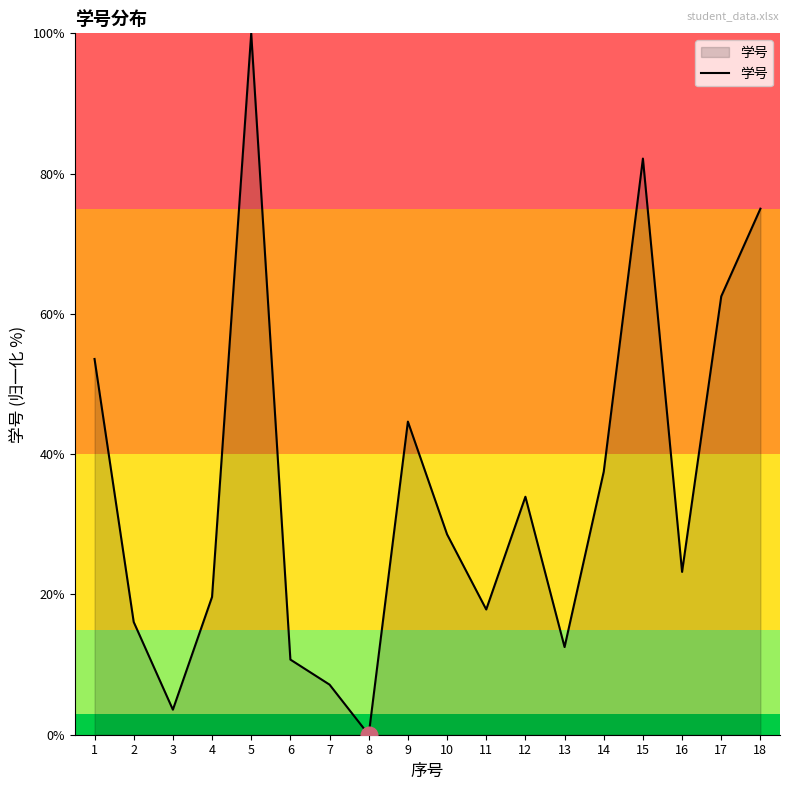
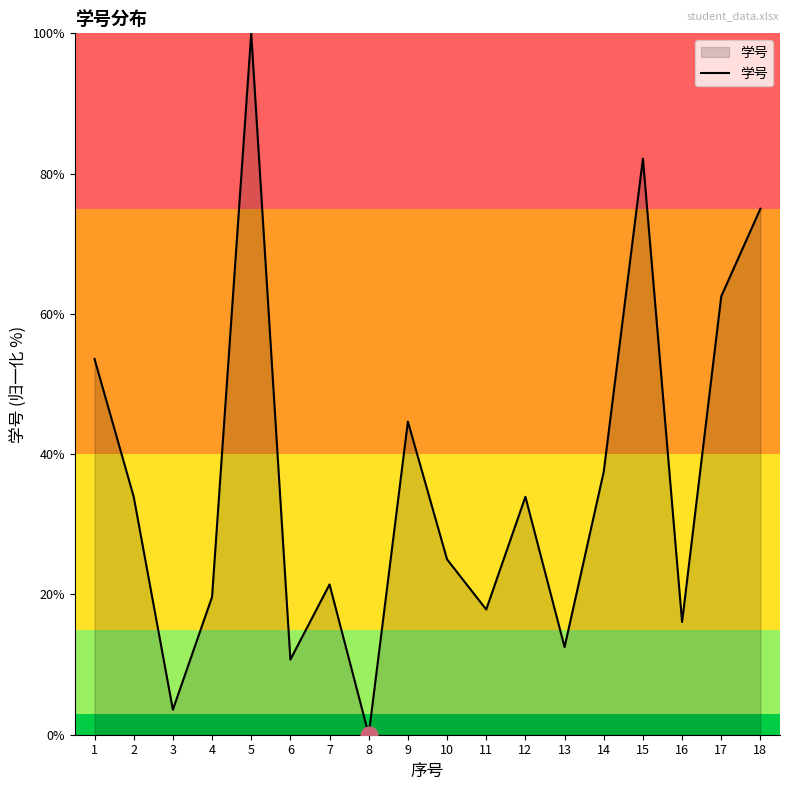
学号, 2: 16% -> 34%
学号, 7: 7% -> 21%
学号, 10: 29% -> 25%
学号, 16: 23% -> 16%
